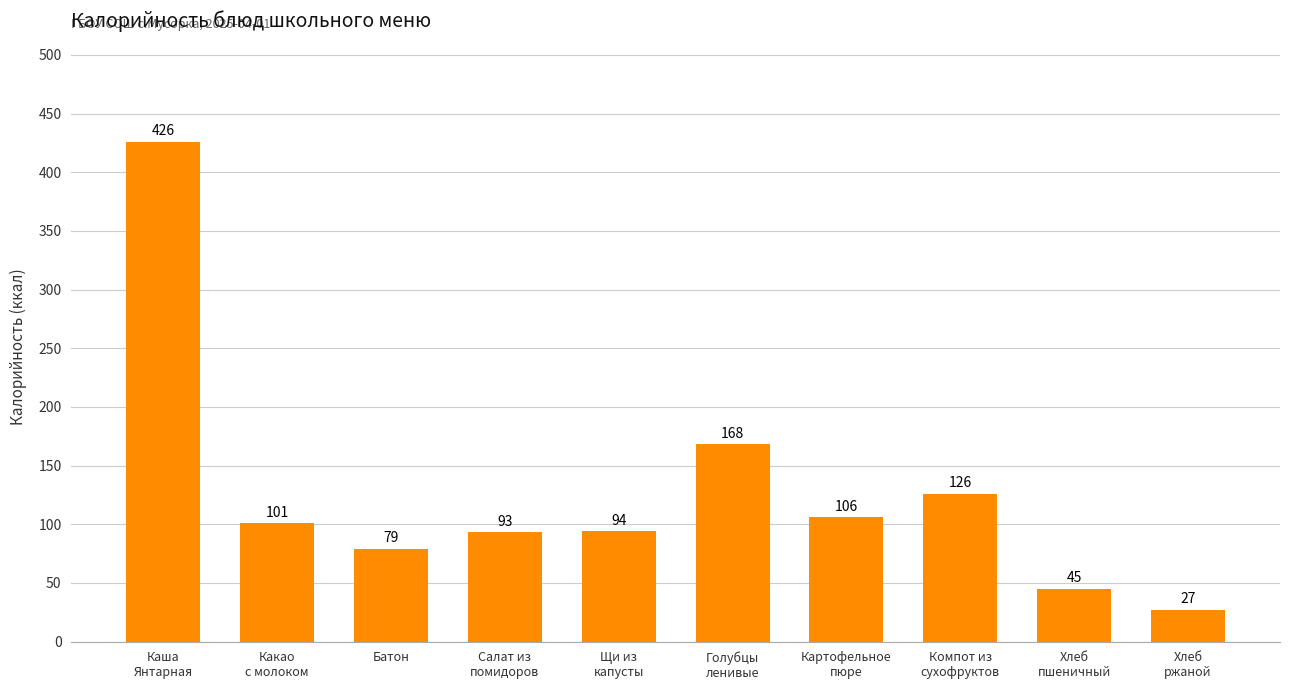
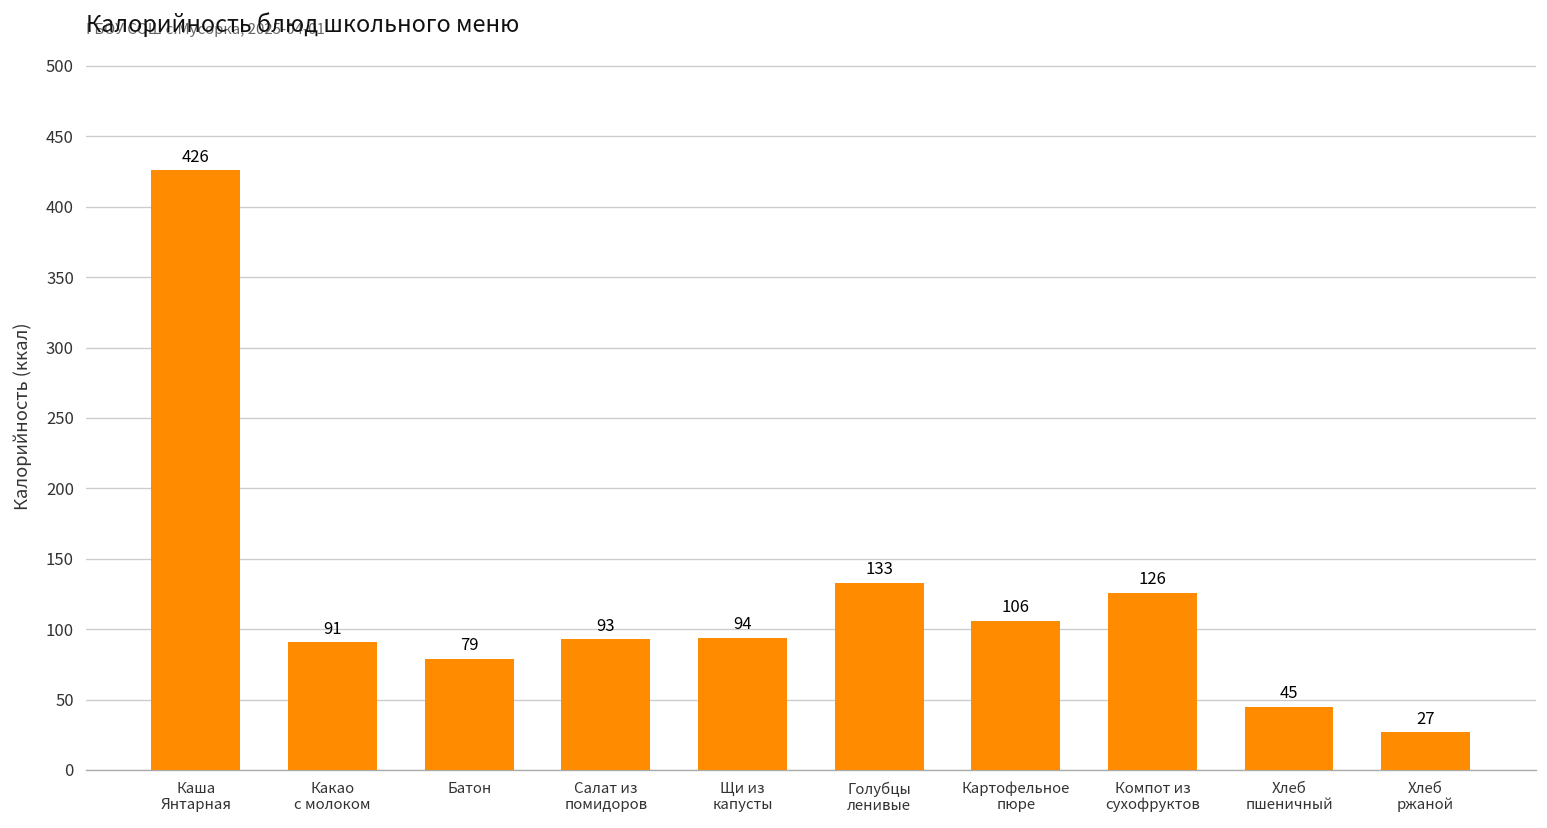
Какао с молоком: 101 -> 91
Голубцы ленивые: 168 -> 133
